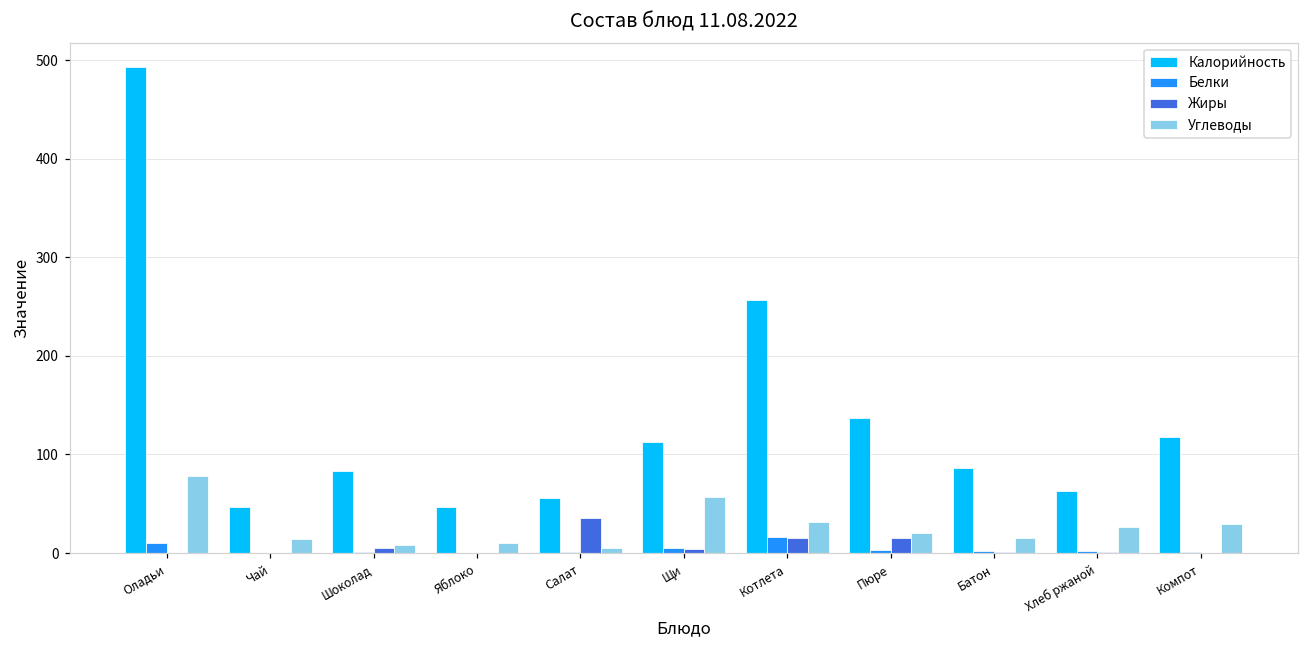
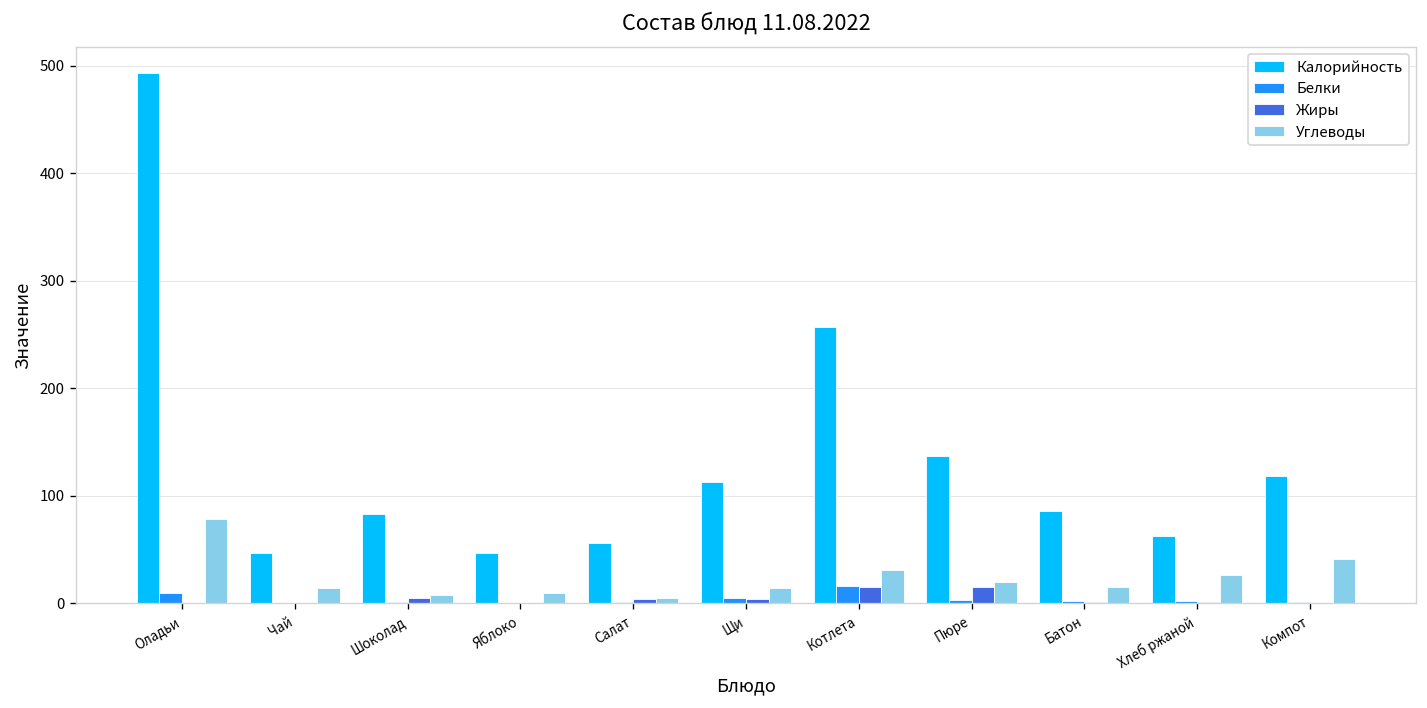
Жиры, Салат: 40 -> 0
Углеводы, Щи: 60 -> 10
Углеводы, Компот: 30 -> 40
